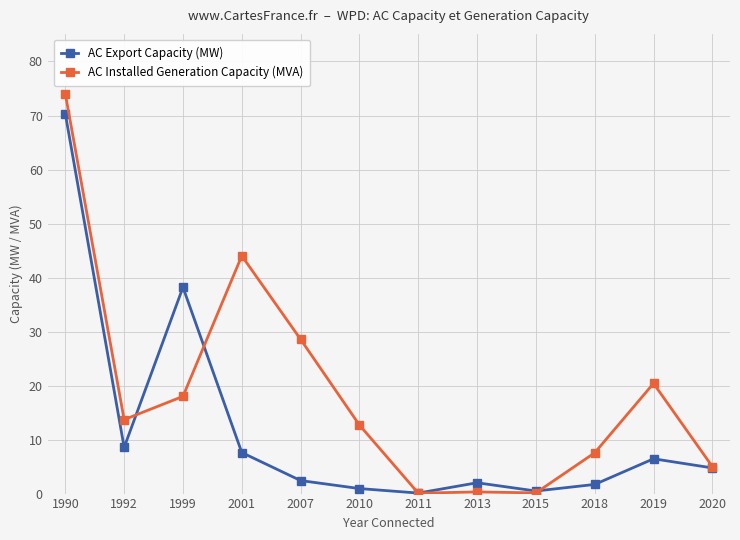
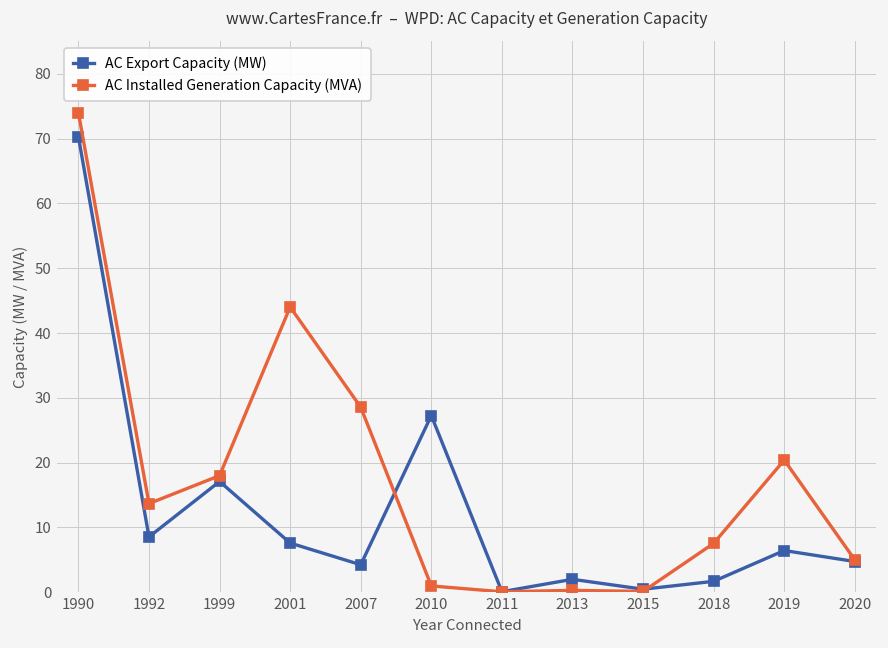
AC Export Capacity (MW), 1999: 38 -> 17
AC Export Capacity (MW), 2007: 2 -> 4
AC Export Capacity (MW), 2010: 1 -> 27
AC Installed Generation Capacity (MVA), 2010: 13 -> 1
